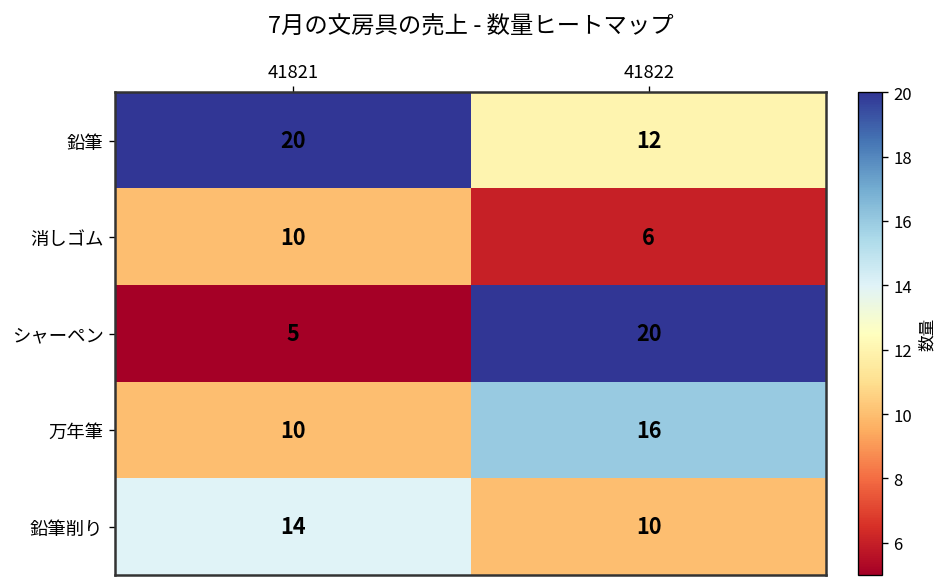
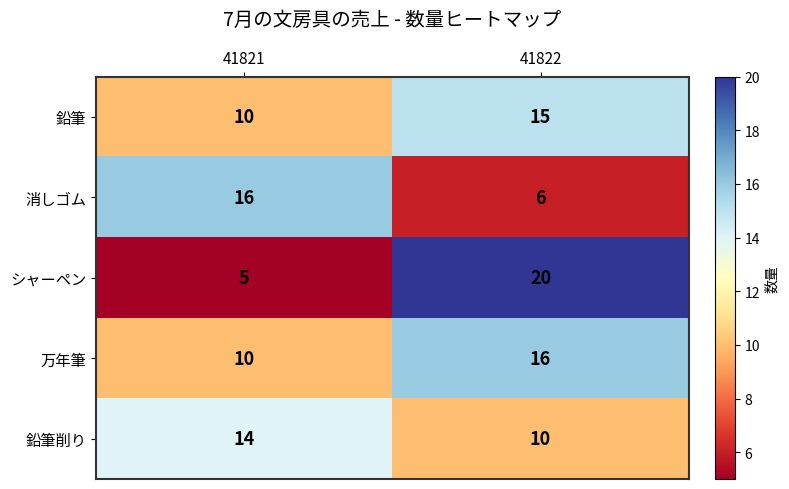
鉛筆, 41821: 20 -> 10
鉛筆, 41822: 12 -> 15
消しゴム, 41821: 10 -> 16
